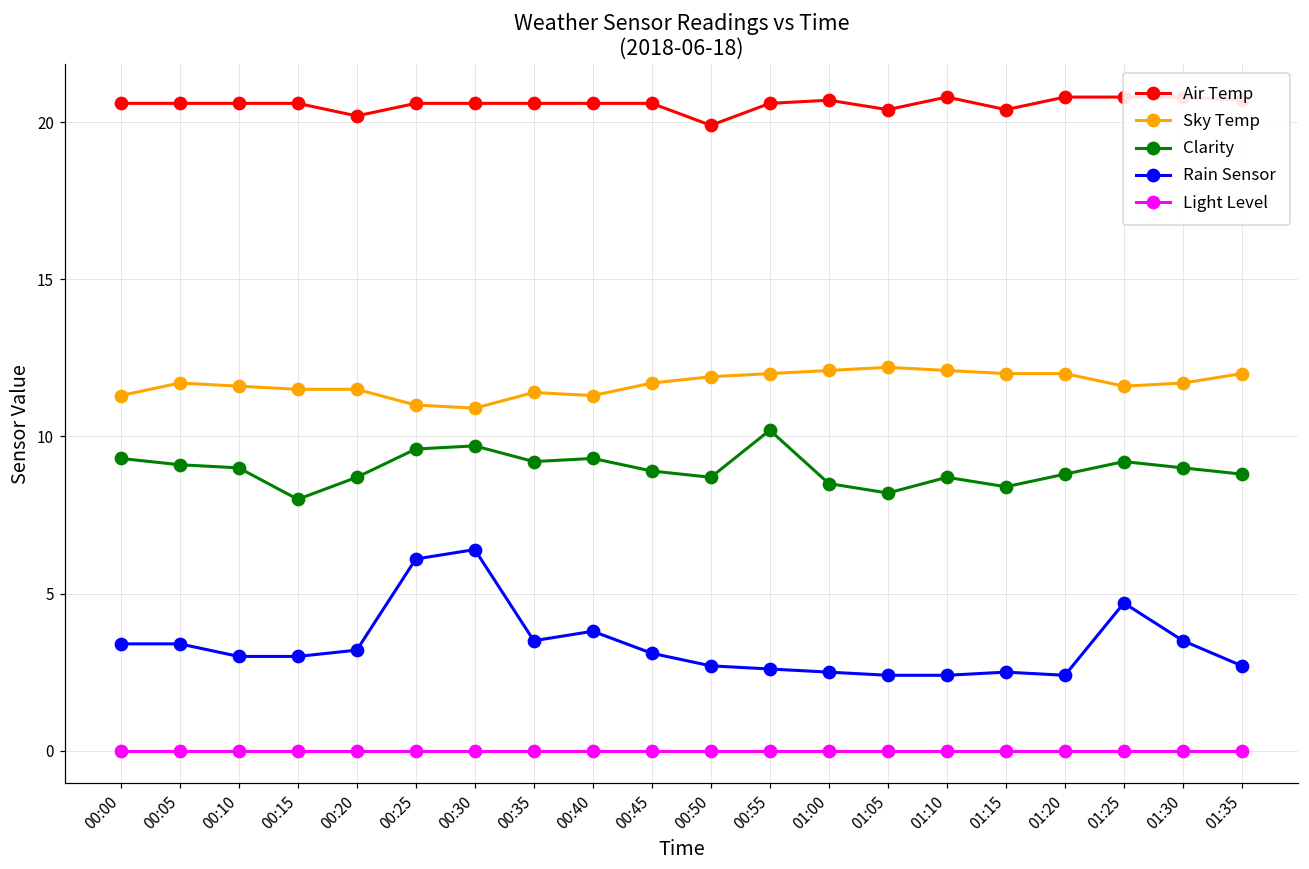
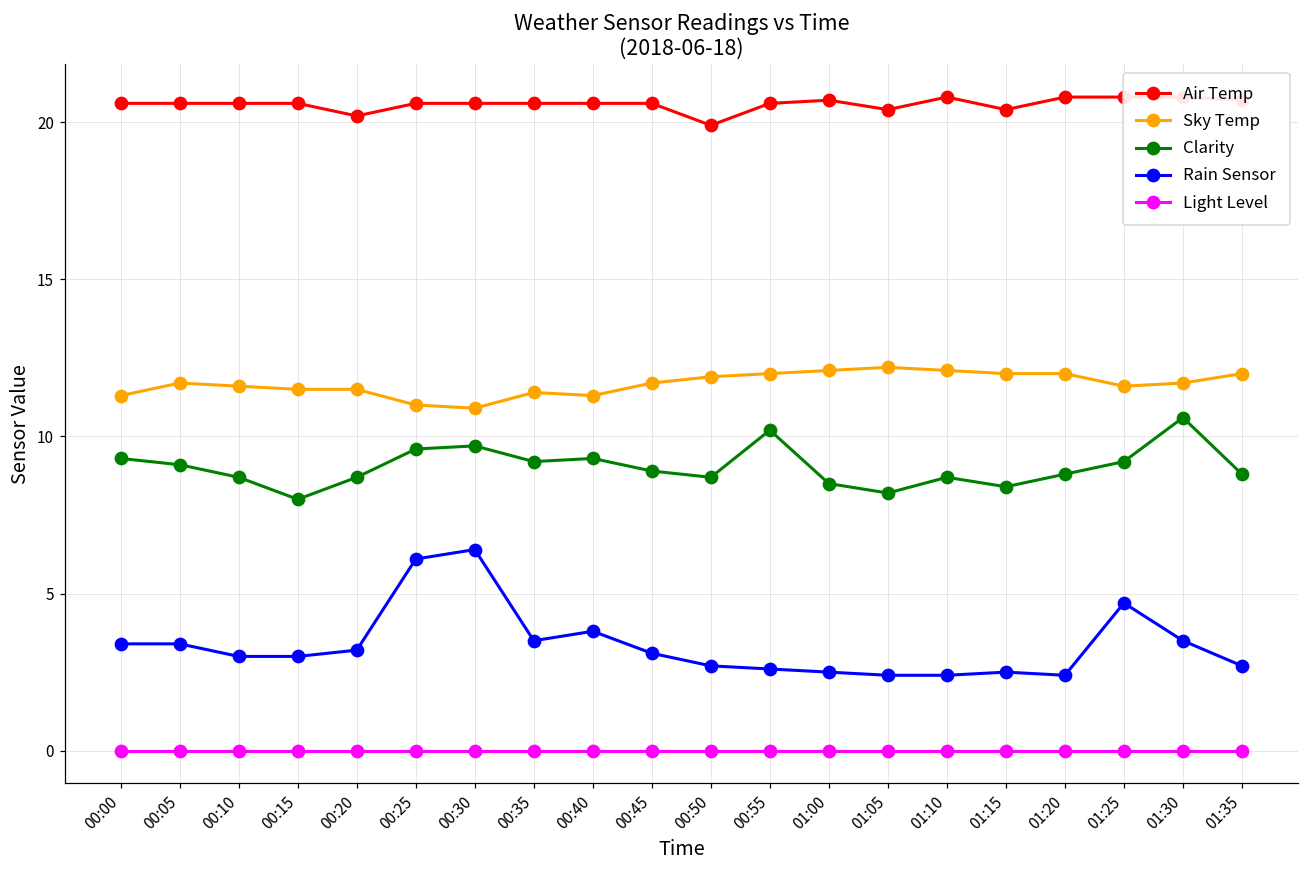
Clarity, 00:10: 9.0 -> 8.7
Clarity, 01:30: 9.0 -> 10.6
